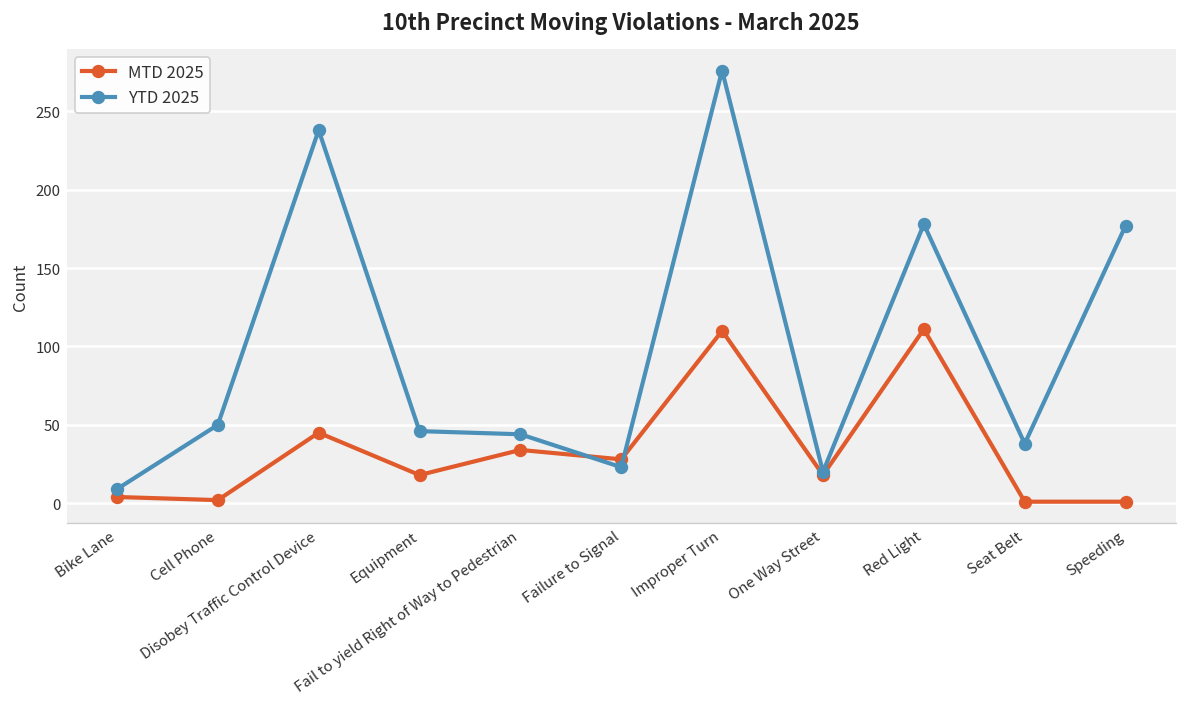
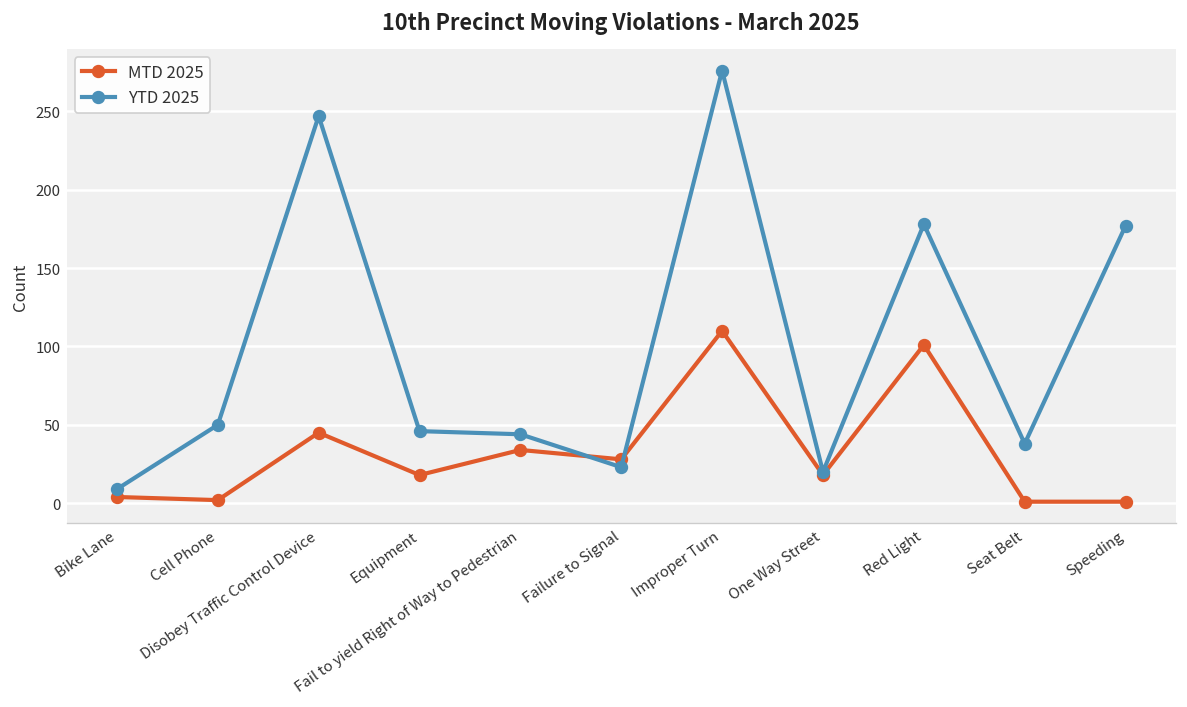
YTD 2025, Disobey Traffic Control Device: 238 -> 247
MTD 2025, Red Light: 111 -> 101
